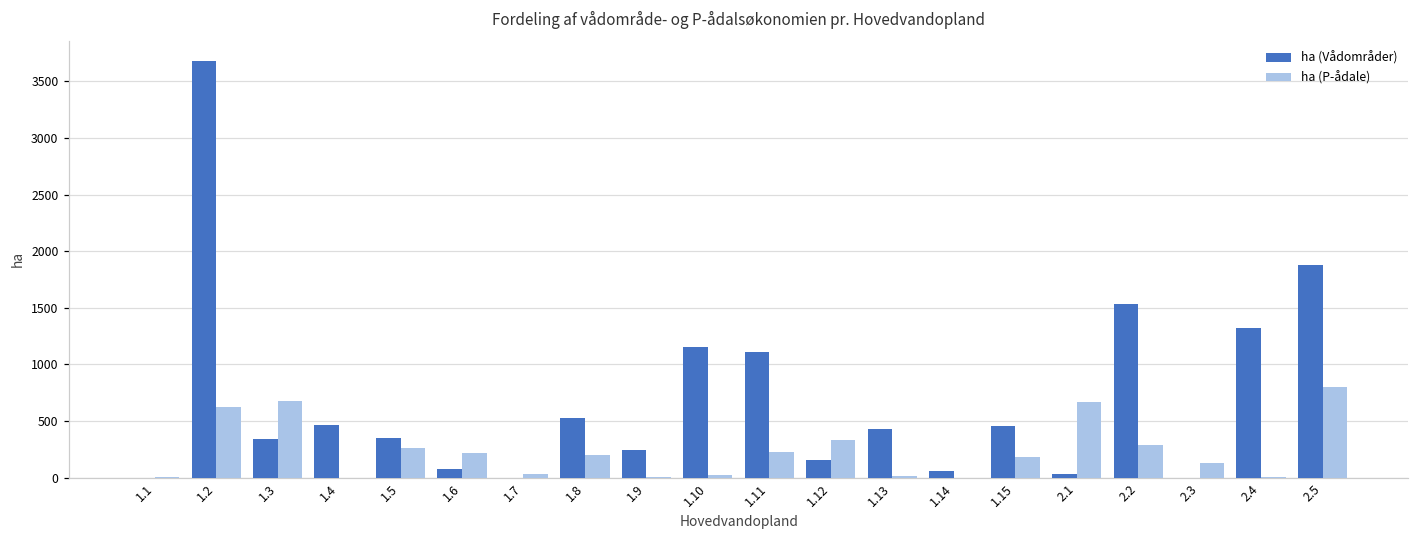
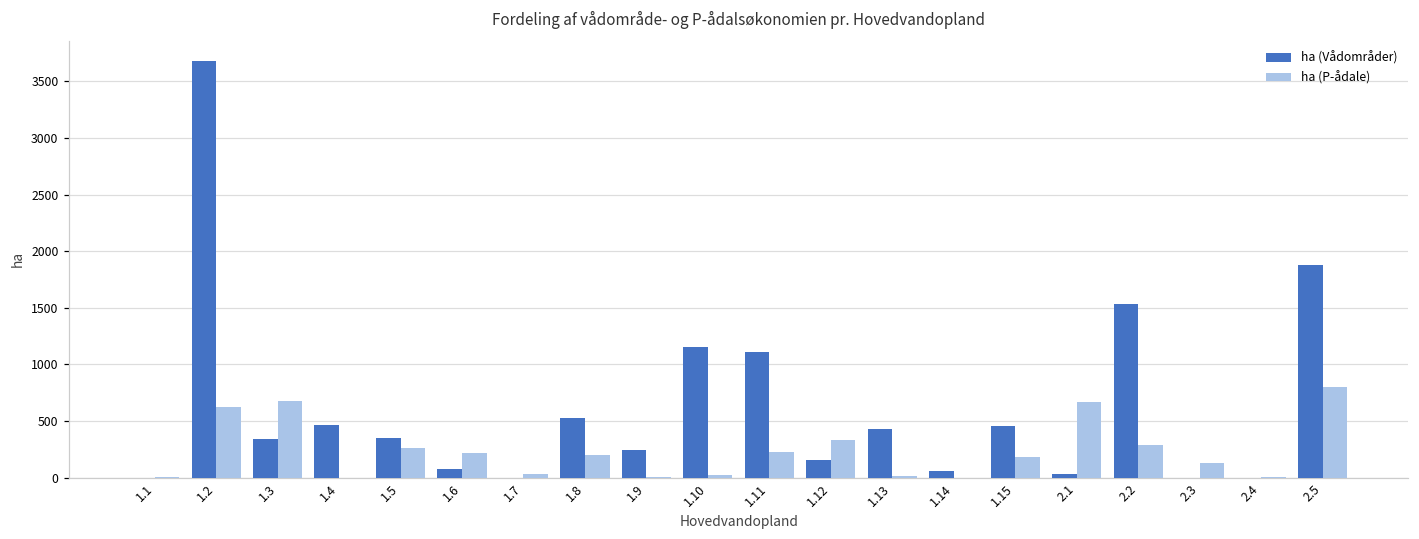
ha (Vådområder), 2.4: 1320 -> 0
